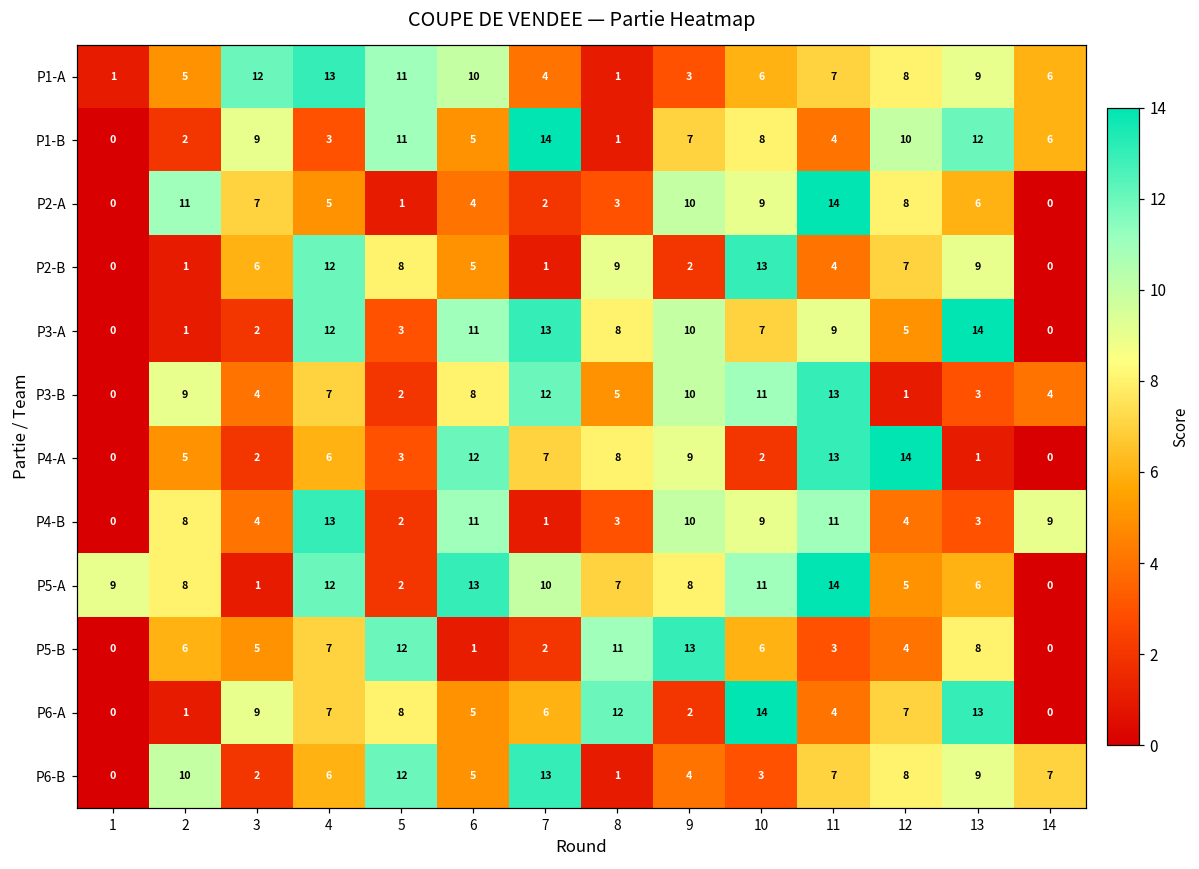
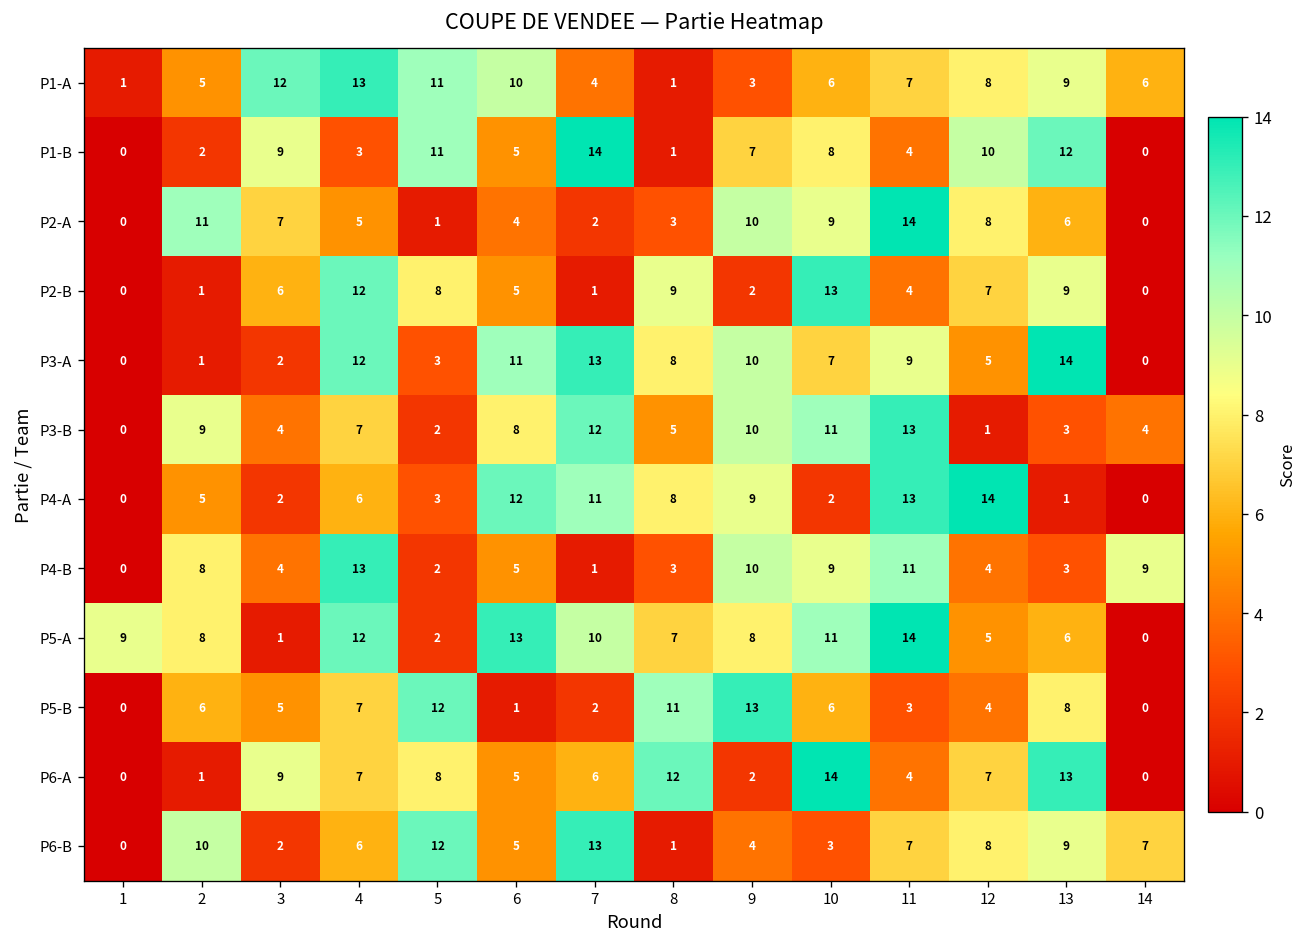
P1-B, 14: 6 -> 0
P4-A, 7: 7 -> 11
P4-B, 6: 11 -> 5
